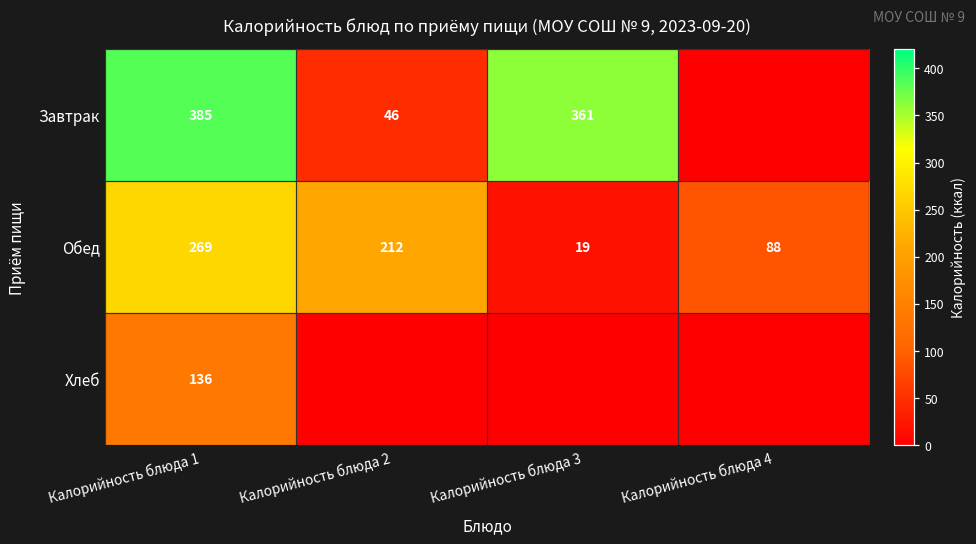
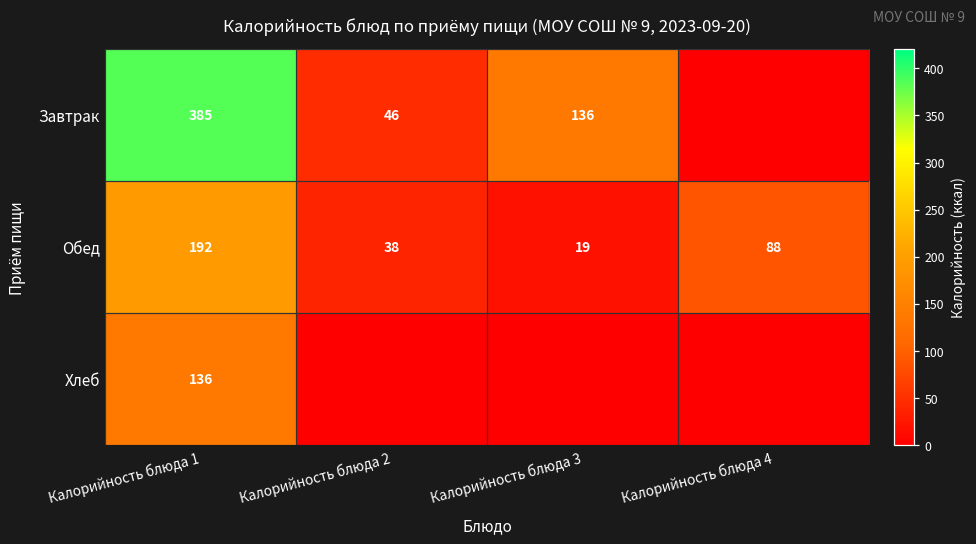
Завтрак, Калорийность блюда 3: 361 -> 136
Обед, Калорийность блюда 1: 269 -> 192
Обед, Калорийность блюда 2: 212 -> 38
